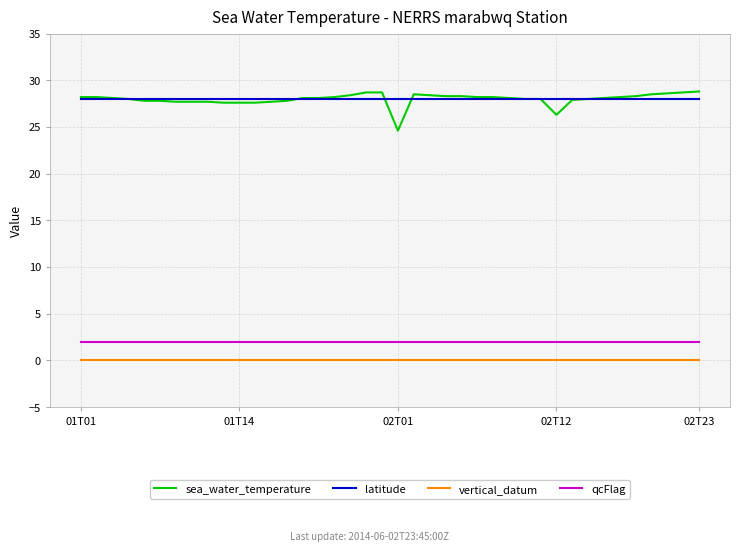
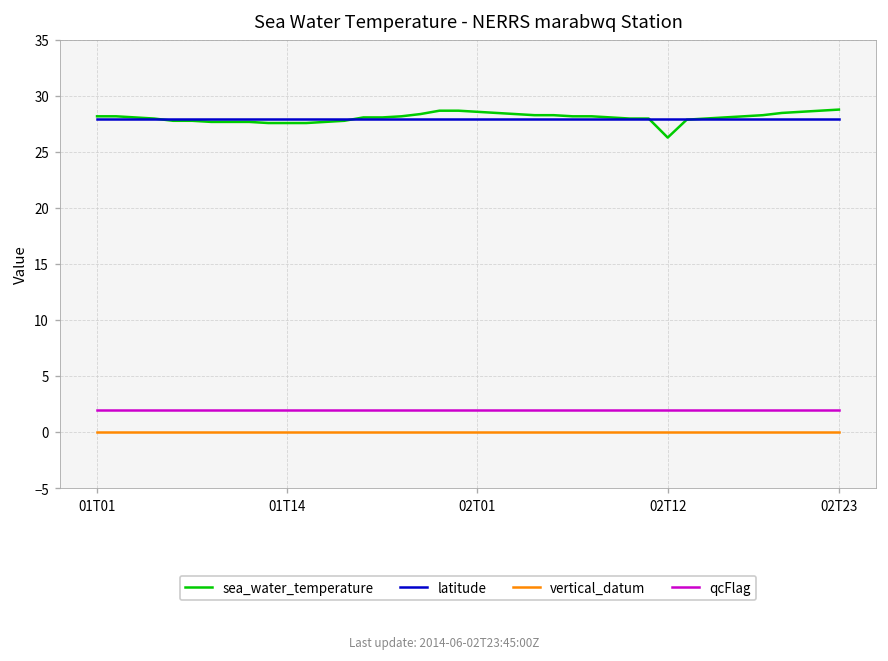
sea_water_temperature, 02T01: 25 -> 29
